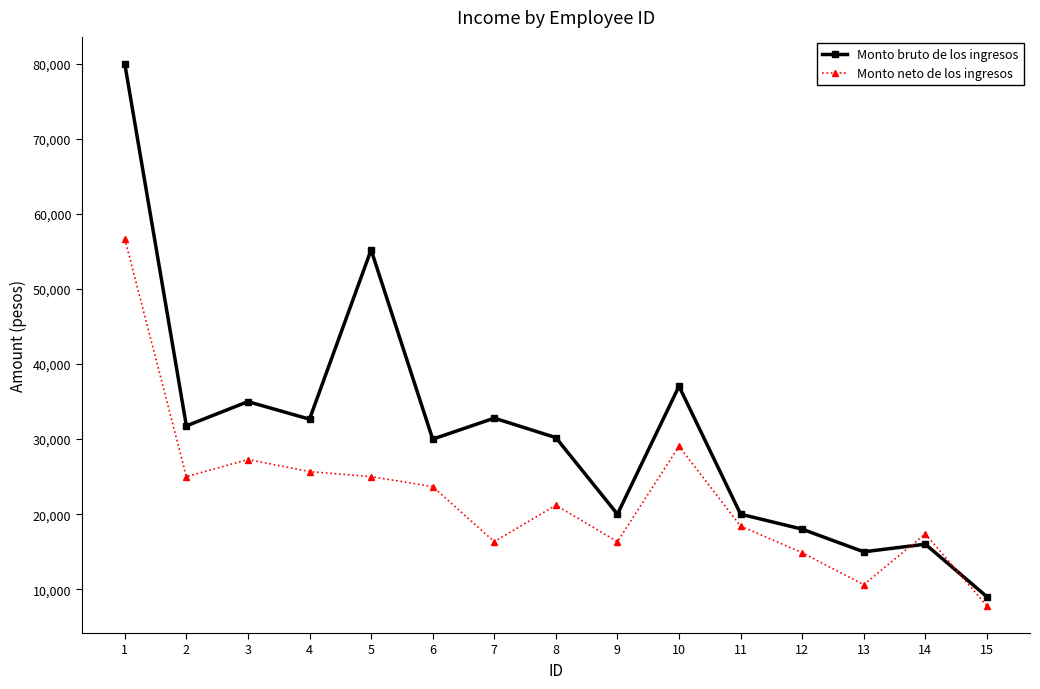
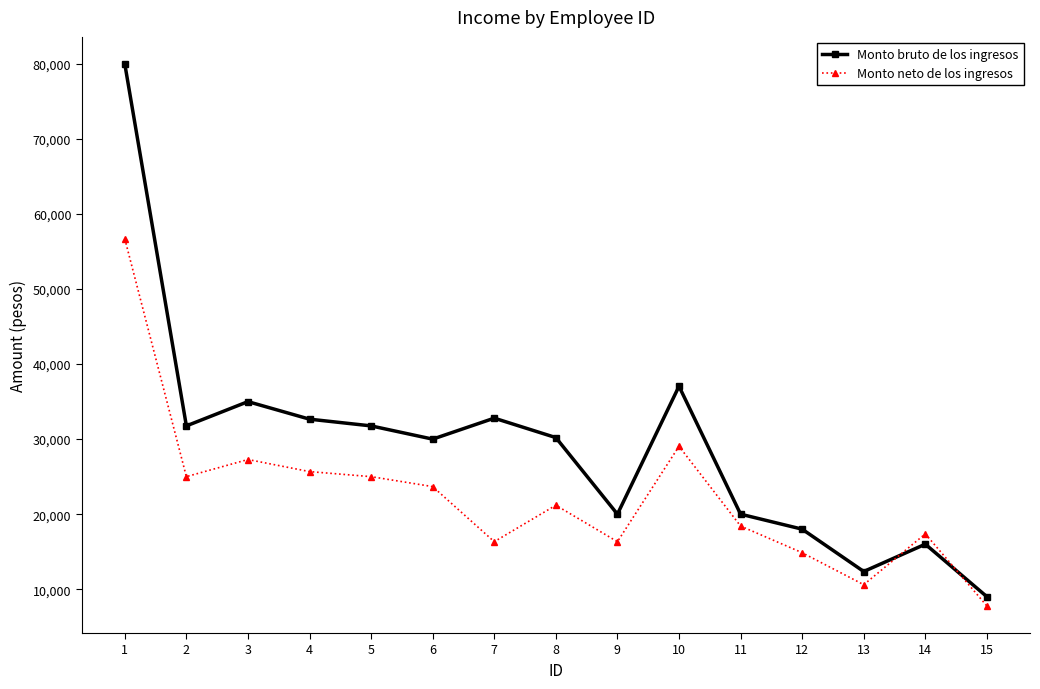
Monto bruto de los ingresos, 5: 55,000 -> 32,000
Monto bruto de los ingresos, 13: 15,000 -> 12,000
